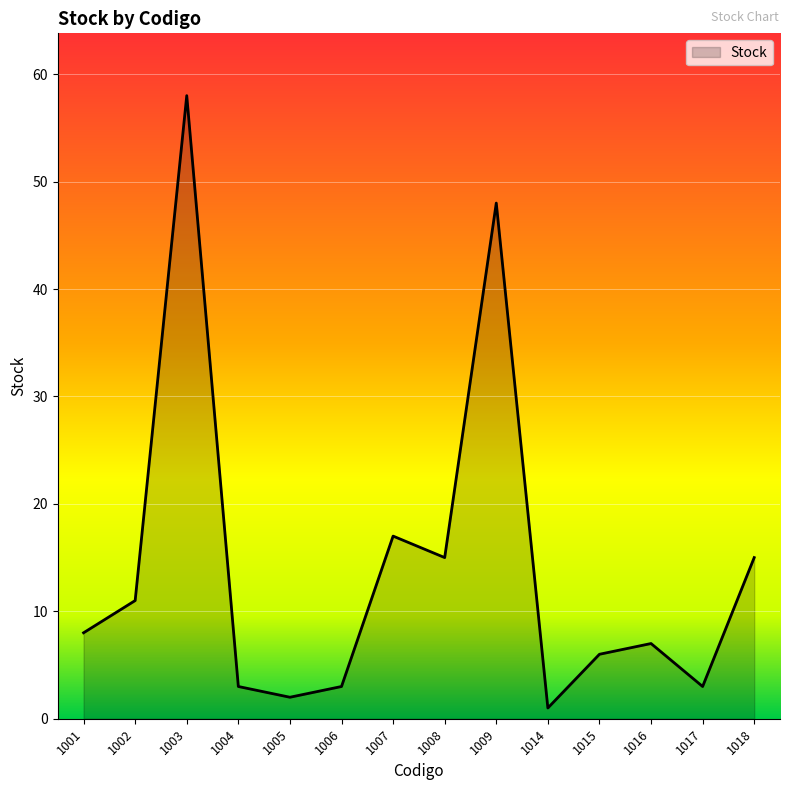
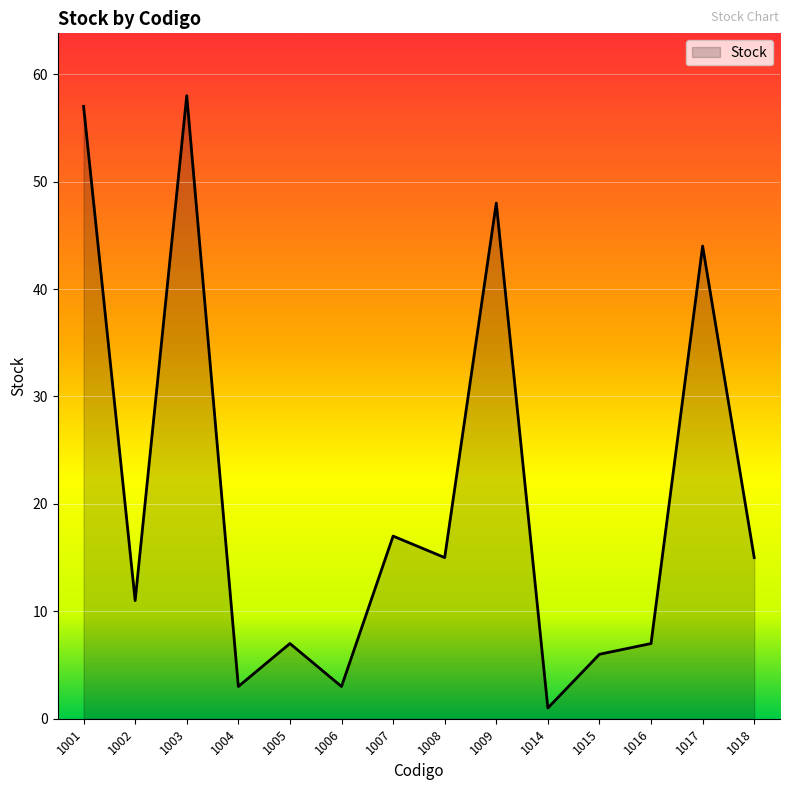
1001: 8 -> 57
1005: 2 -> 7
1017: 3 -> 44
